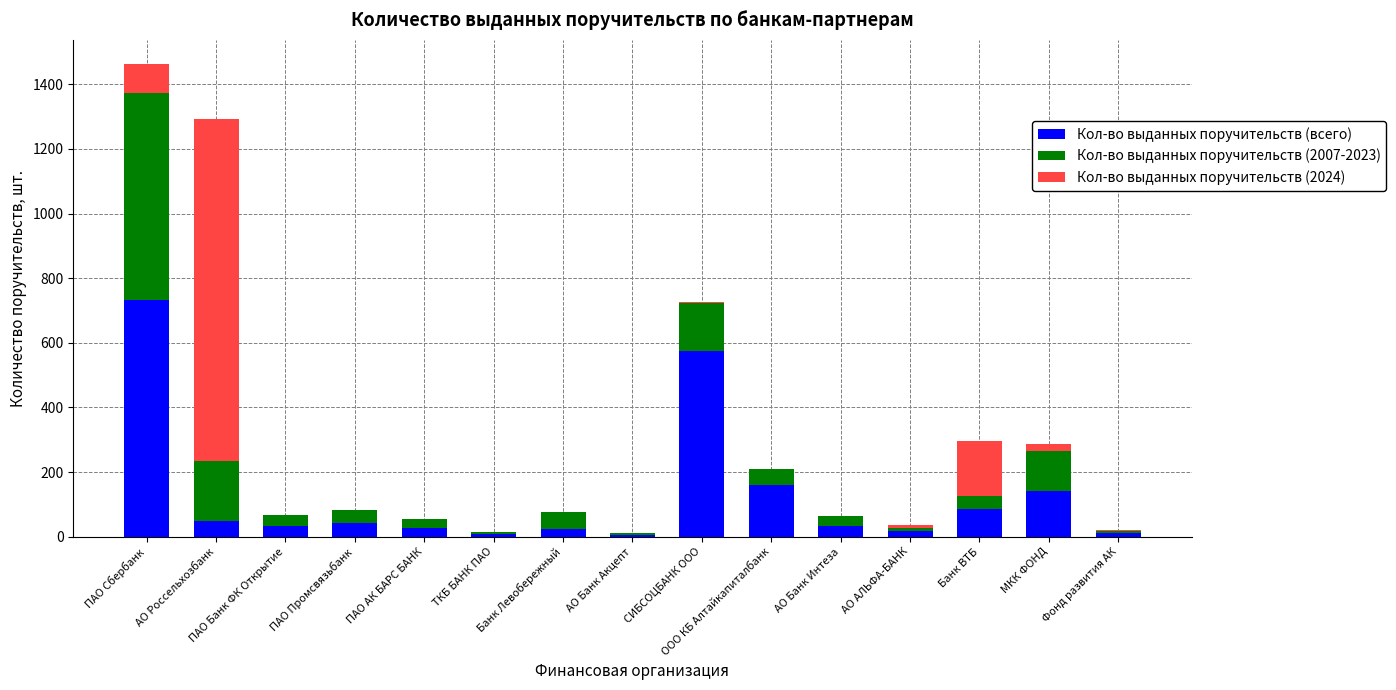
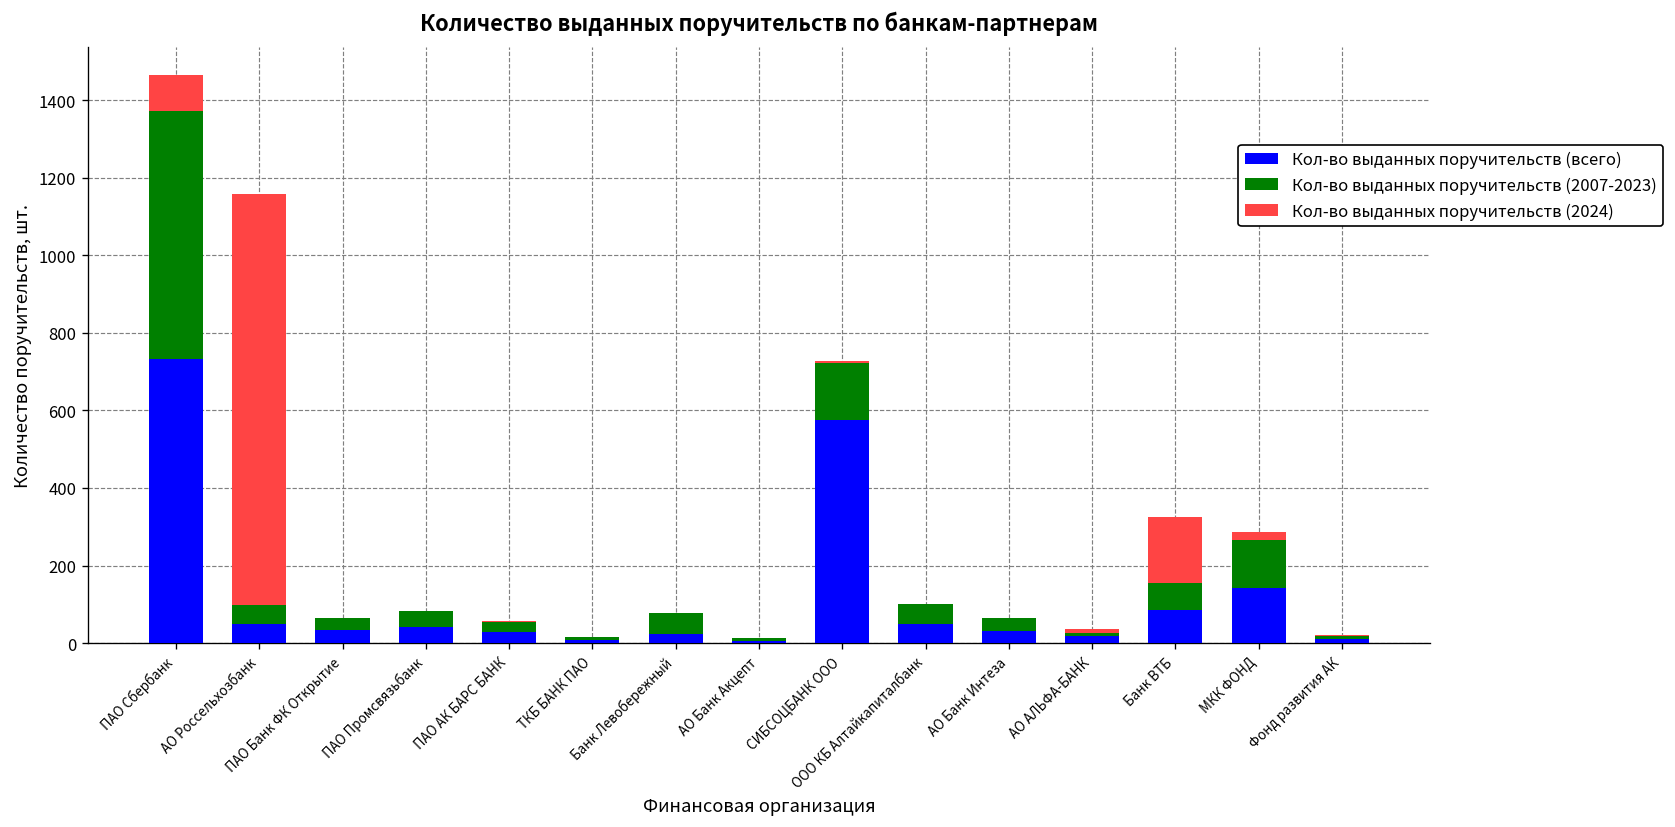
Кол-во выданных поручительств (2007-2023), АО Россельхозбанк: 180 -> 50
Кол-во выданных поручительств (всего), ООО КБ Алтайкапиталбанк: 160 -> 50
Кол-во выданных поручительств (2007-2023), Банк ВТБ: 40 -> 70
